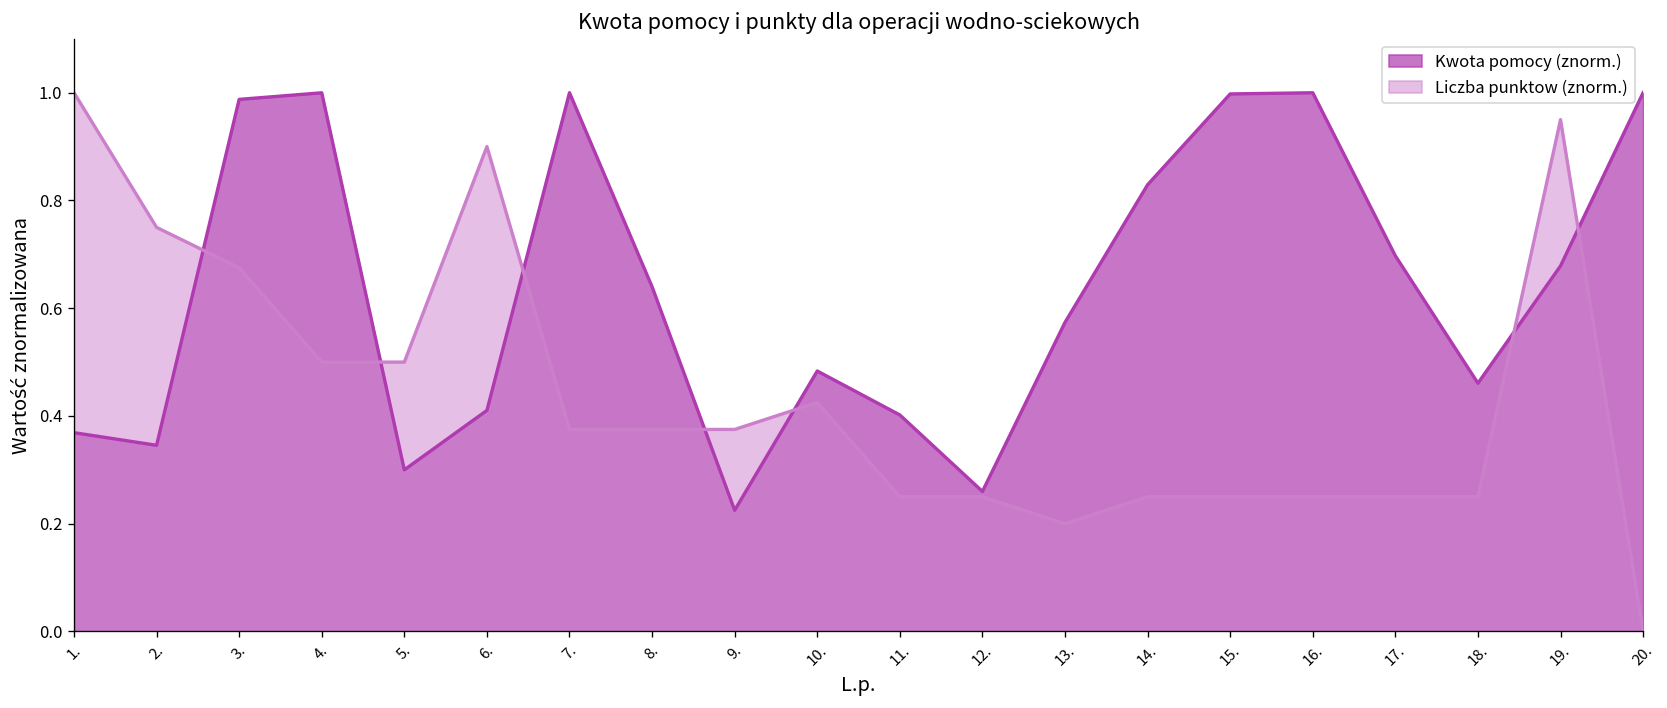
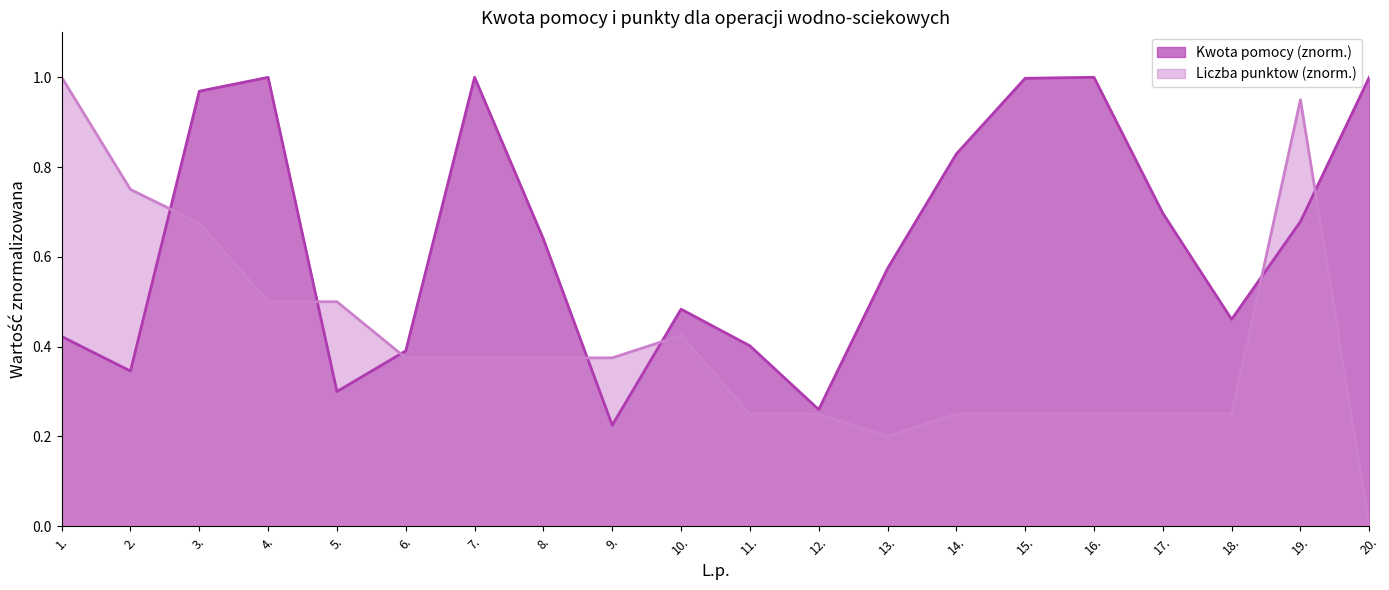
Kwota pomocy (znorm.), 1.: 0.37 -> 0.42
Kwota pomocy (znorm.), 3.: 0.99 -> 0.97
Kwota pomocy (znorm.), 6.: 0.41 -> 0.39
Liczba punktow (znorm.), 6.: 0.90 -> 0.38
